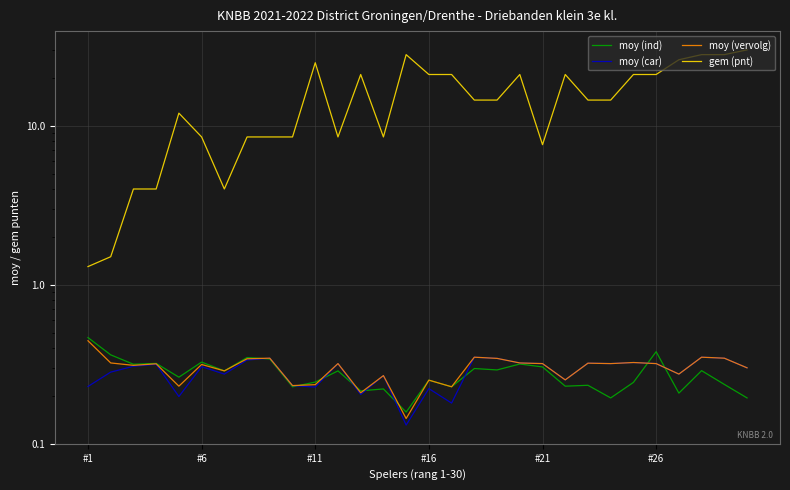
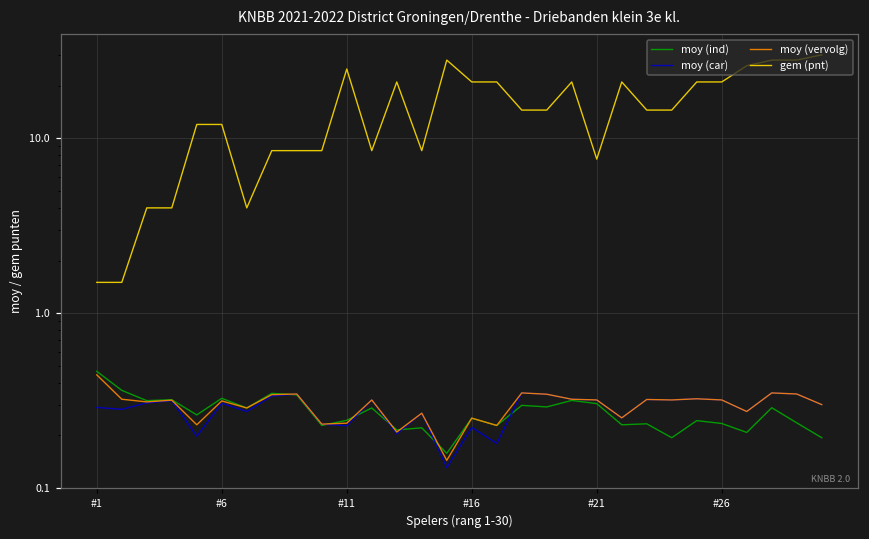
moy (car), #1: 0.23 -> 0.29
gem (pnt), #1: 1.3 -> 1.5
gem (pnt), #6: 9 -> 12
moy (ind), #26: 0.38 -> 0.23
